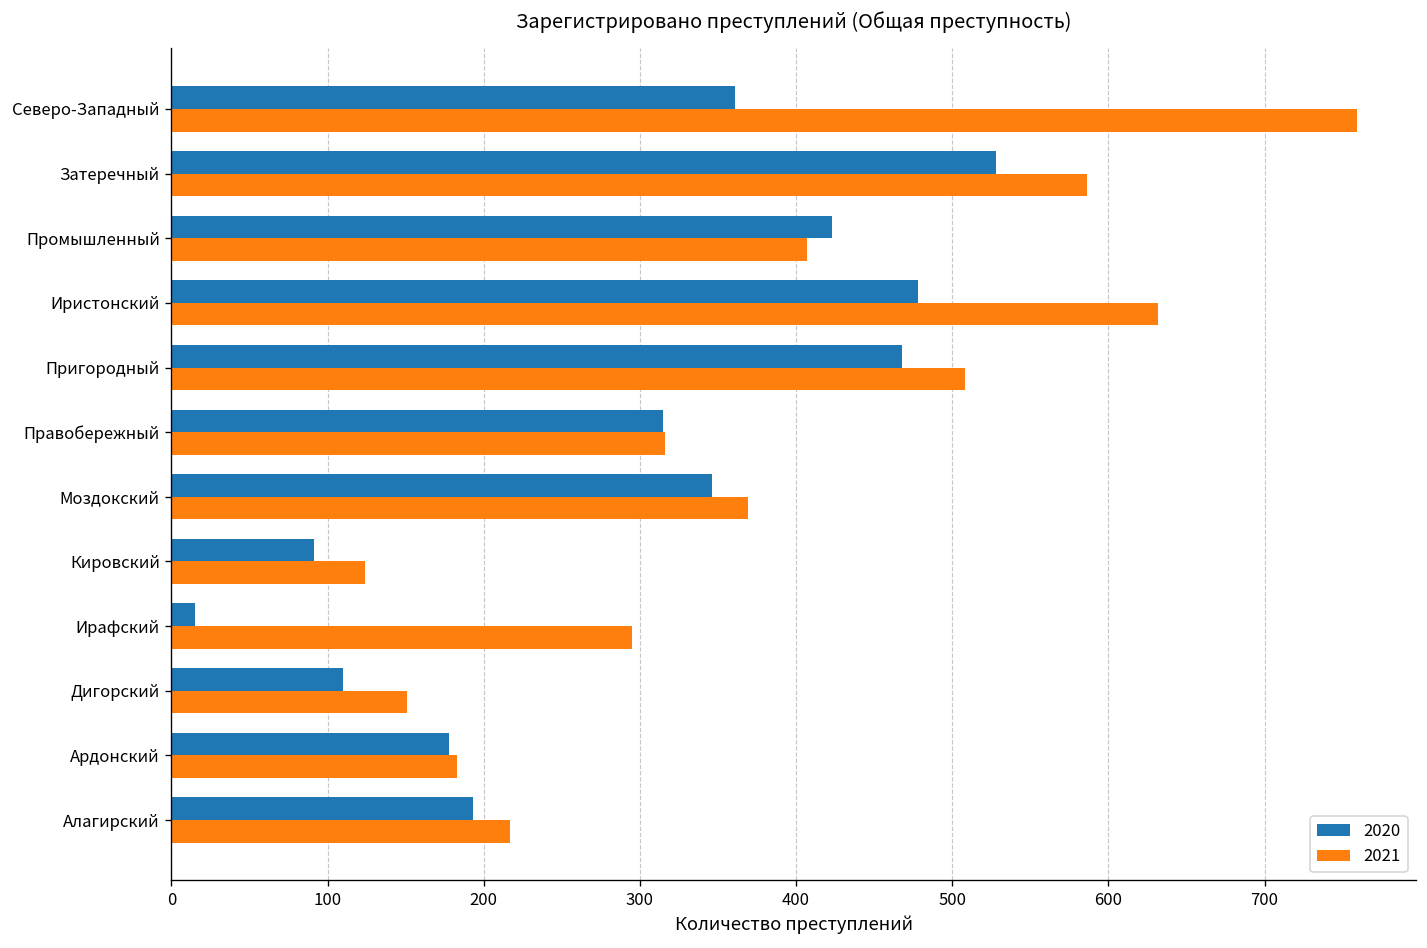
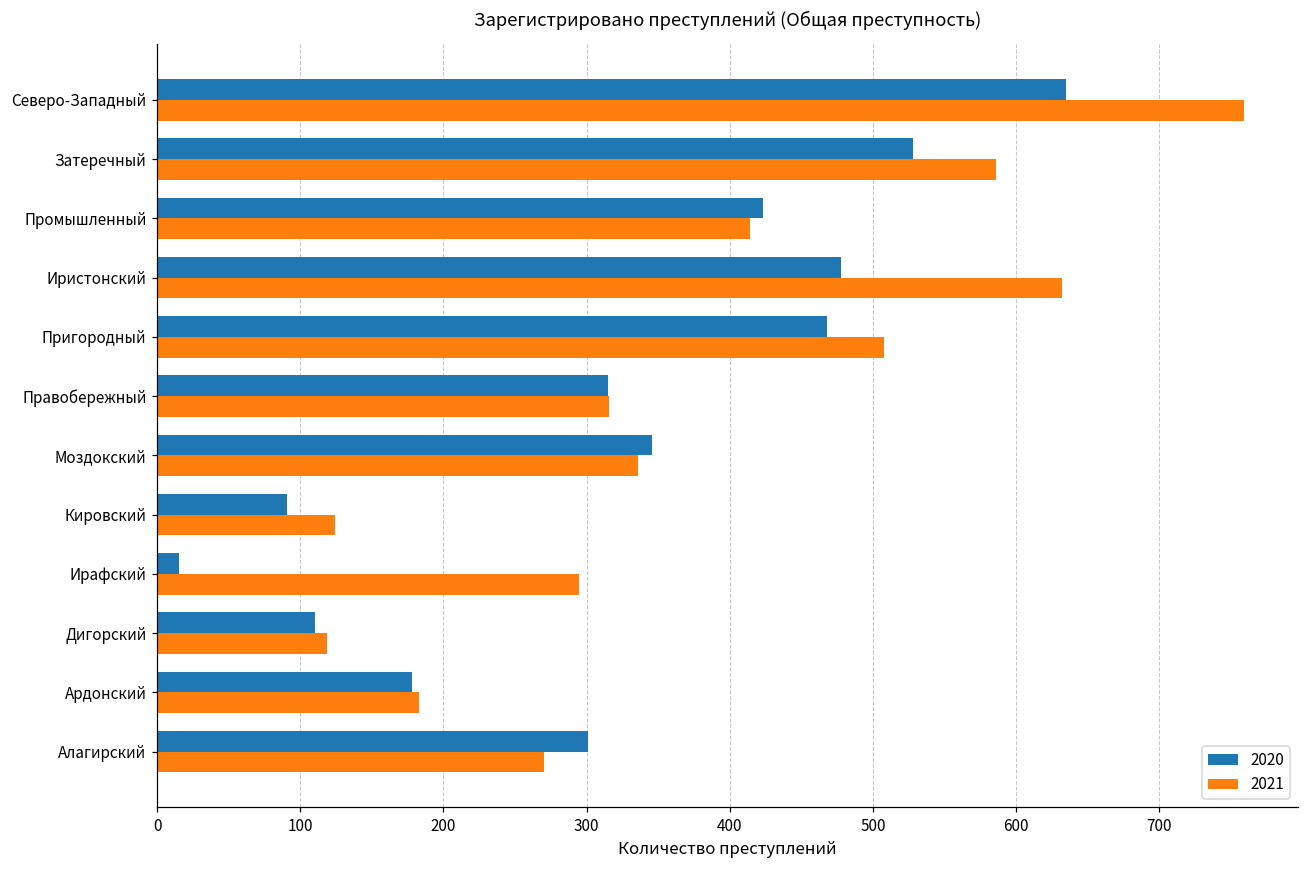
2020, Северо-Западный: 361 -> 635
2021, Промышленный: 407 -> 414
2021, Моздокский: 369 -> 336
2021, Дигорский: 151 -> 119
2020, Алагирский: 193 -> 301
2021, Алагирский: 217 -> 270
